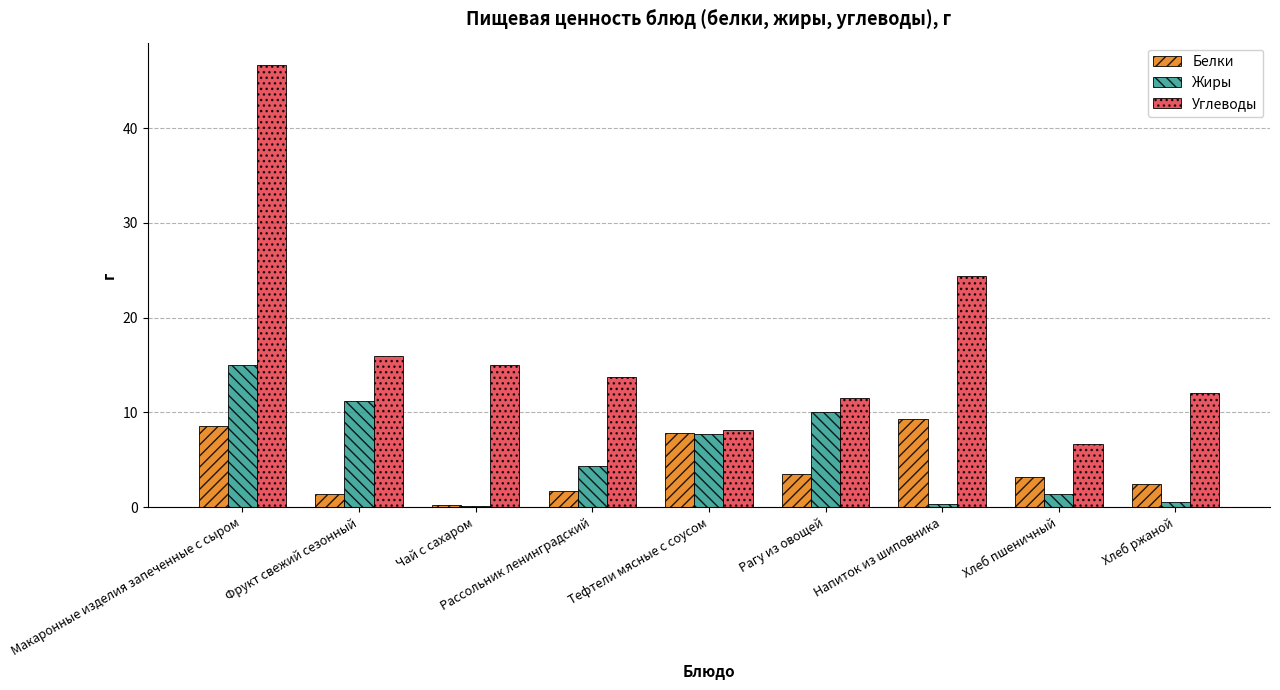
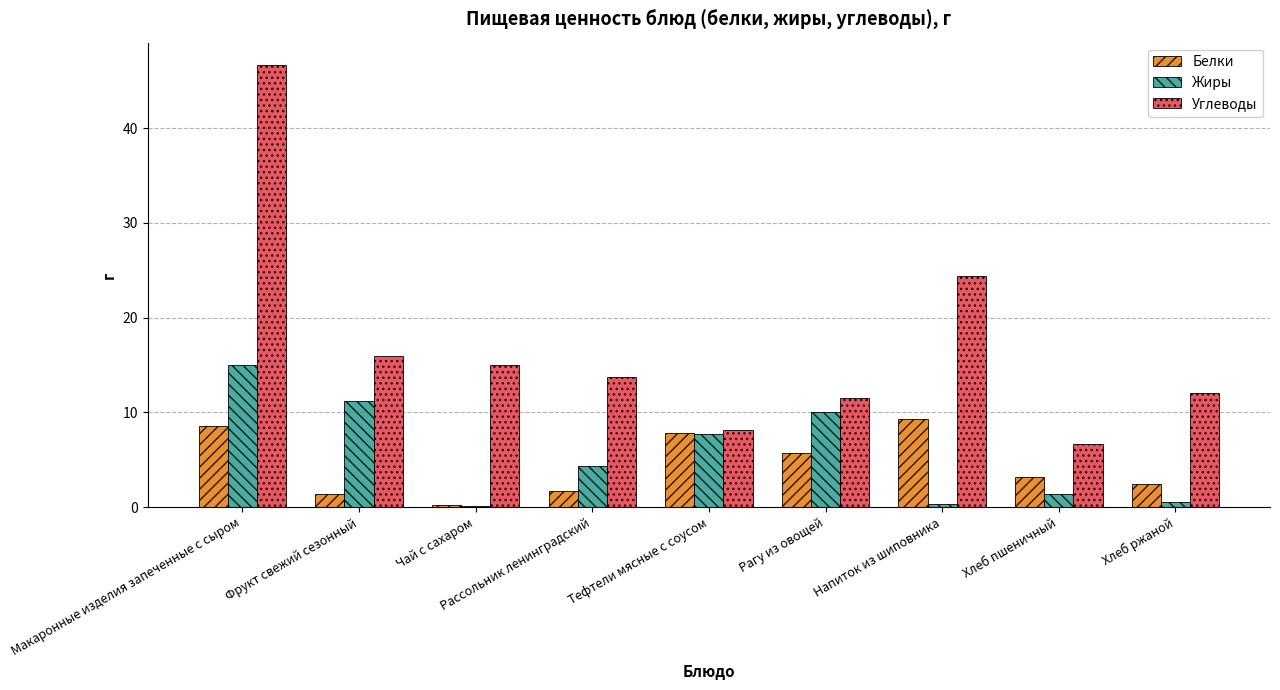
Белки, Рагу из овощей: 4 -> 6
